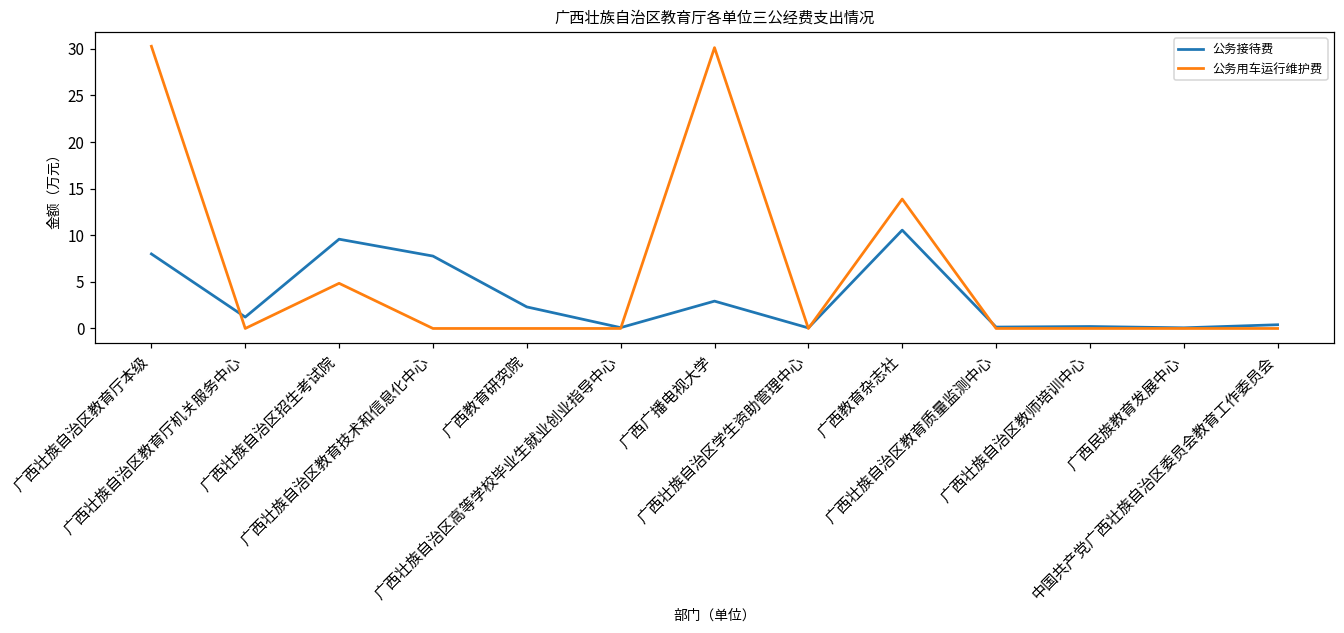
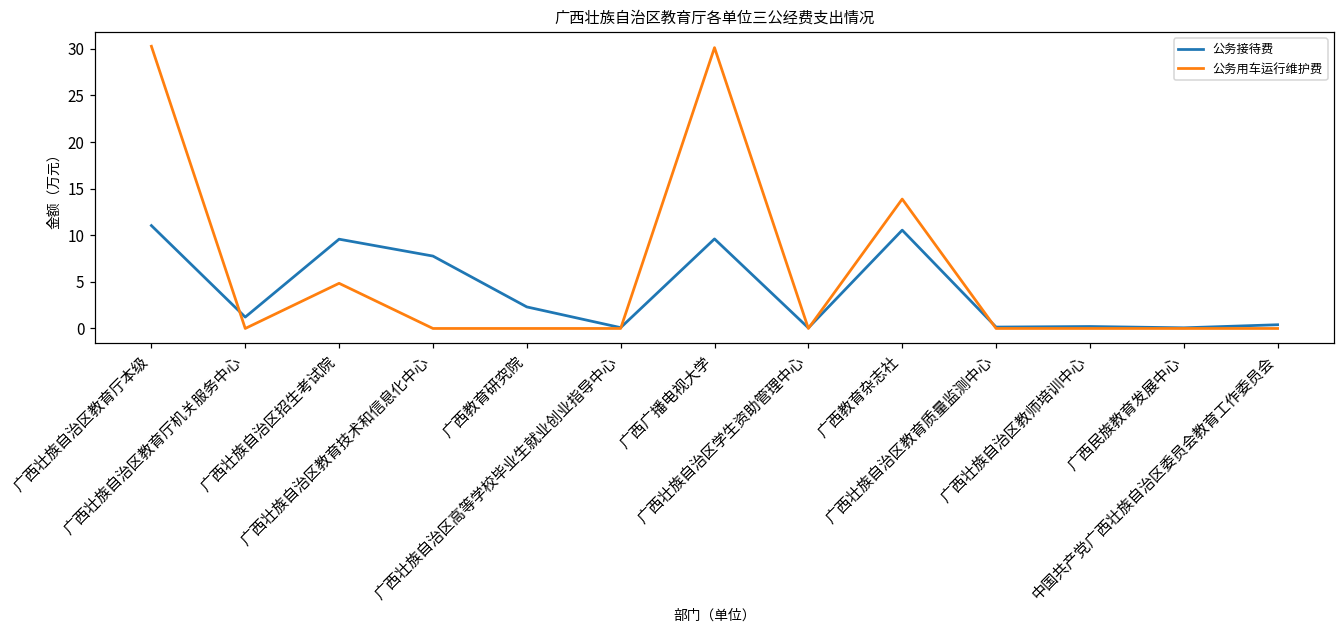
公务接待费, 广西壮族自治区教育厅本级: 8 -> 11
公务接待费, 广西广播电视大学: 3 -> 10
